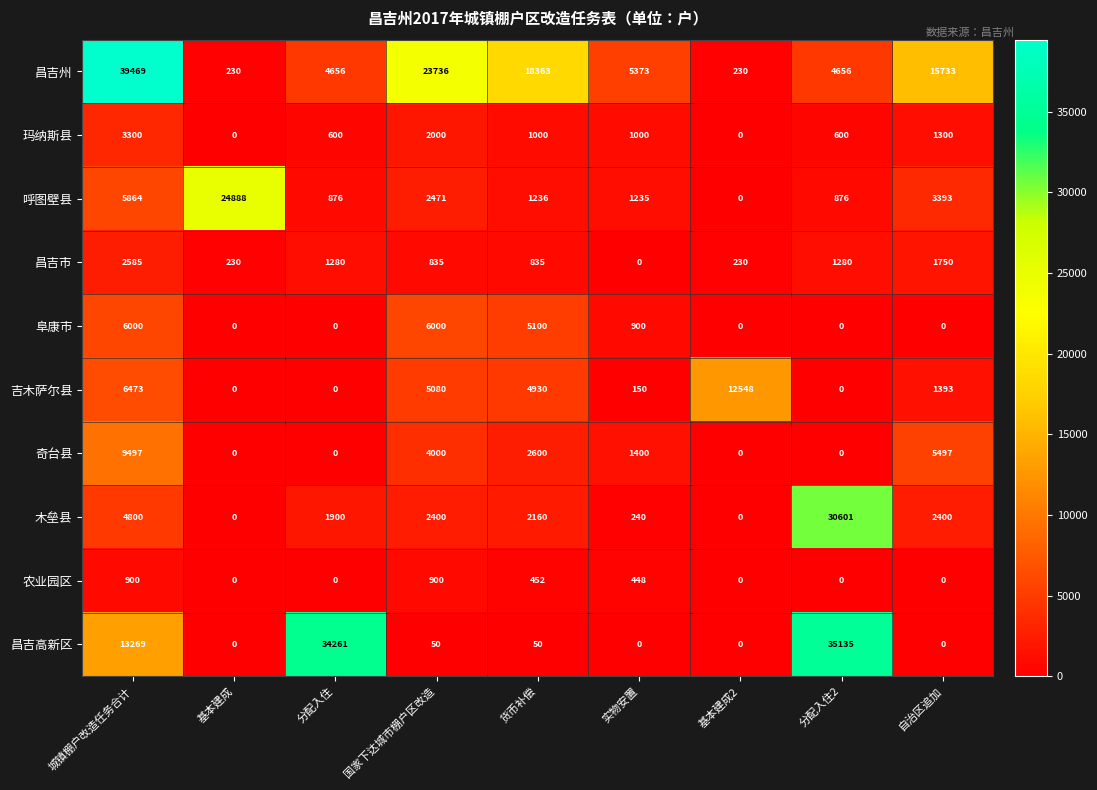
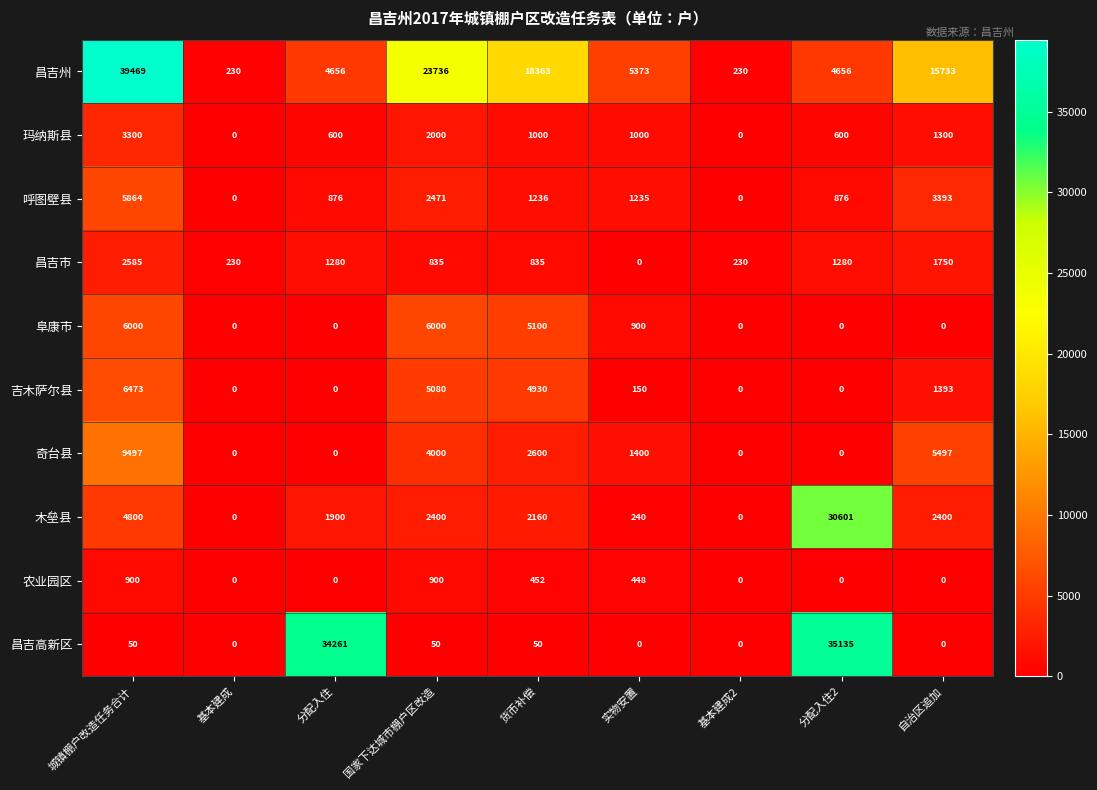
呼图壁县, 基本建成: 24888 -> 0
吉木萨尔县, 基本建成2: 12548 -> 0
昌吉高新区, 城镇棚户改造任务合计: 13269 -> 50
